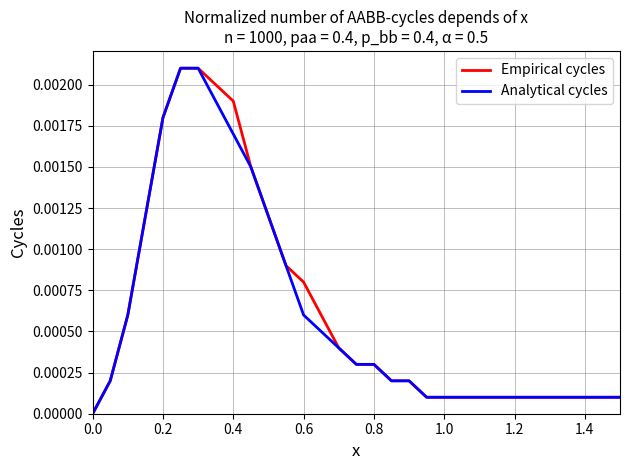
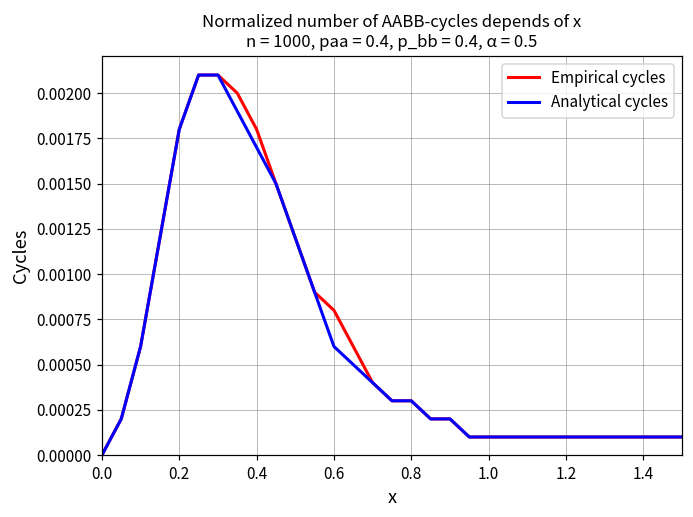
Empirical cycles, 0.4: 0.0019 -> 0.0018
